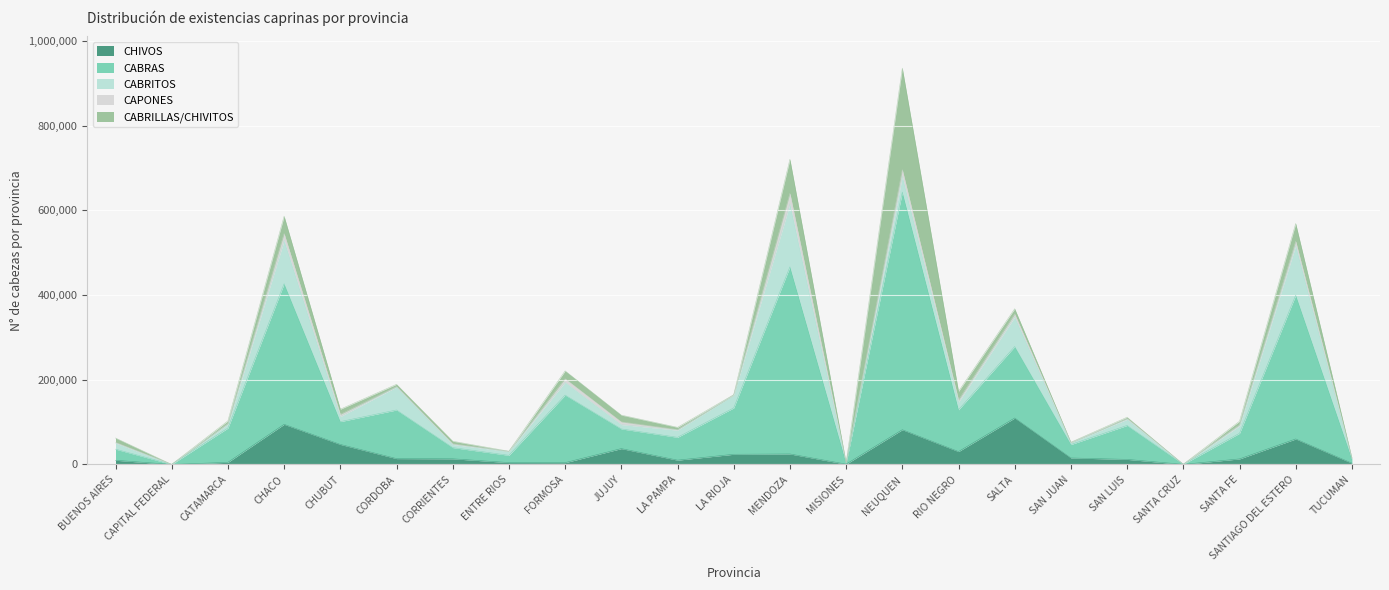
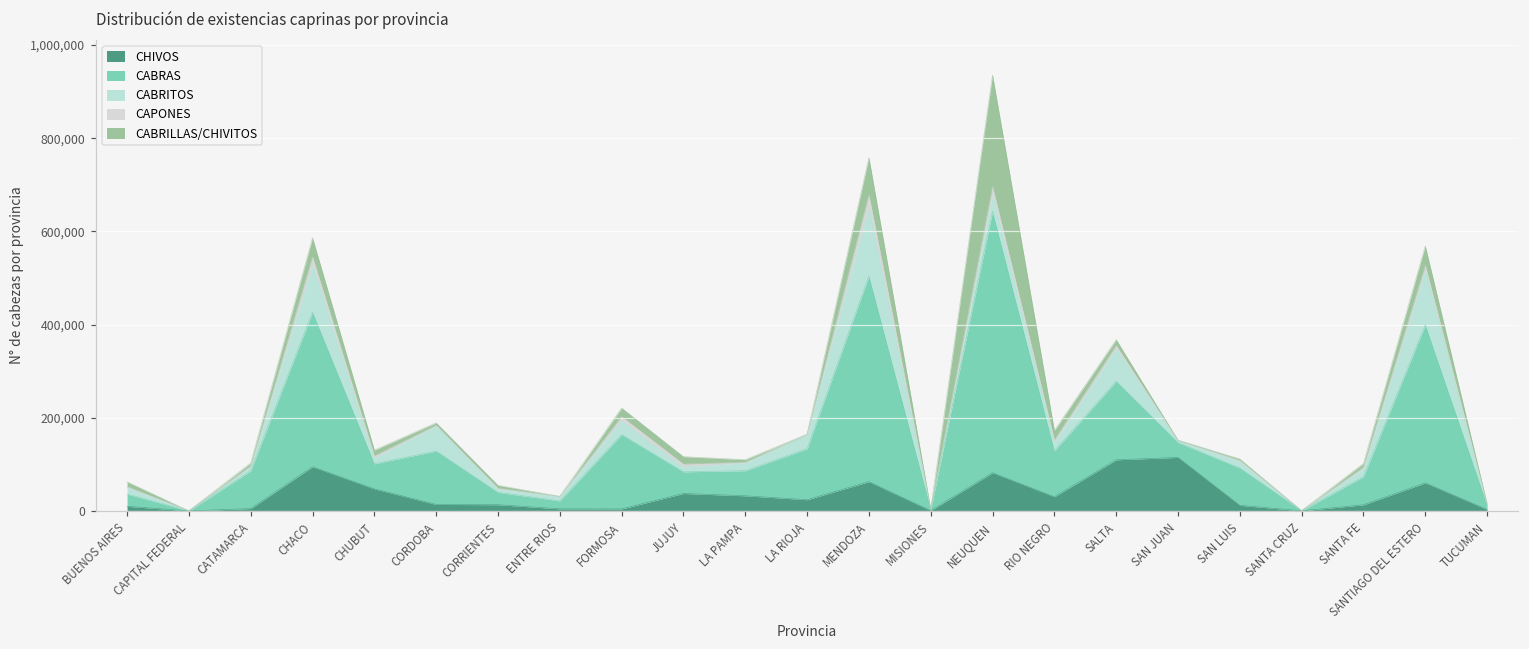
CHIVOS, LA PAMPA: 10,000 -> 30,000
CHIVOS, MENDOZA: 20,000 -> 60,000
CHIVOS, SAN JUAN: 20,000 -> 110,000
